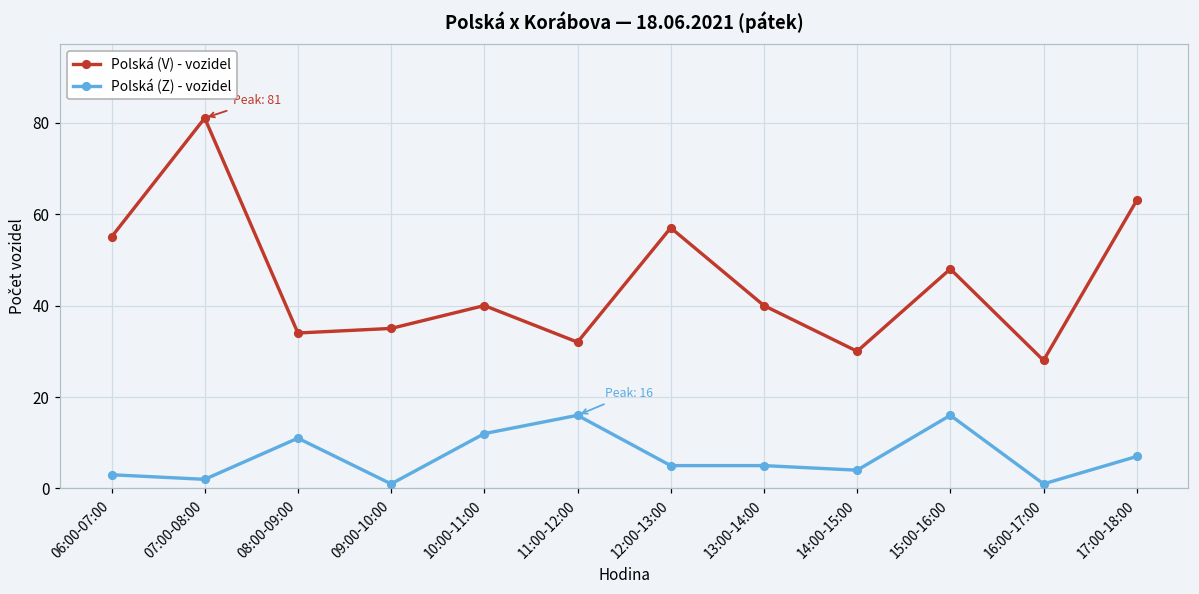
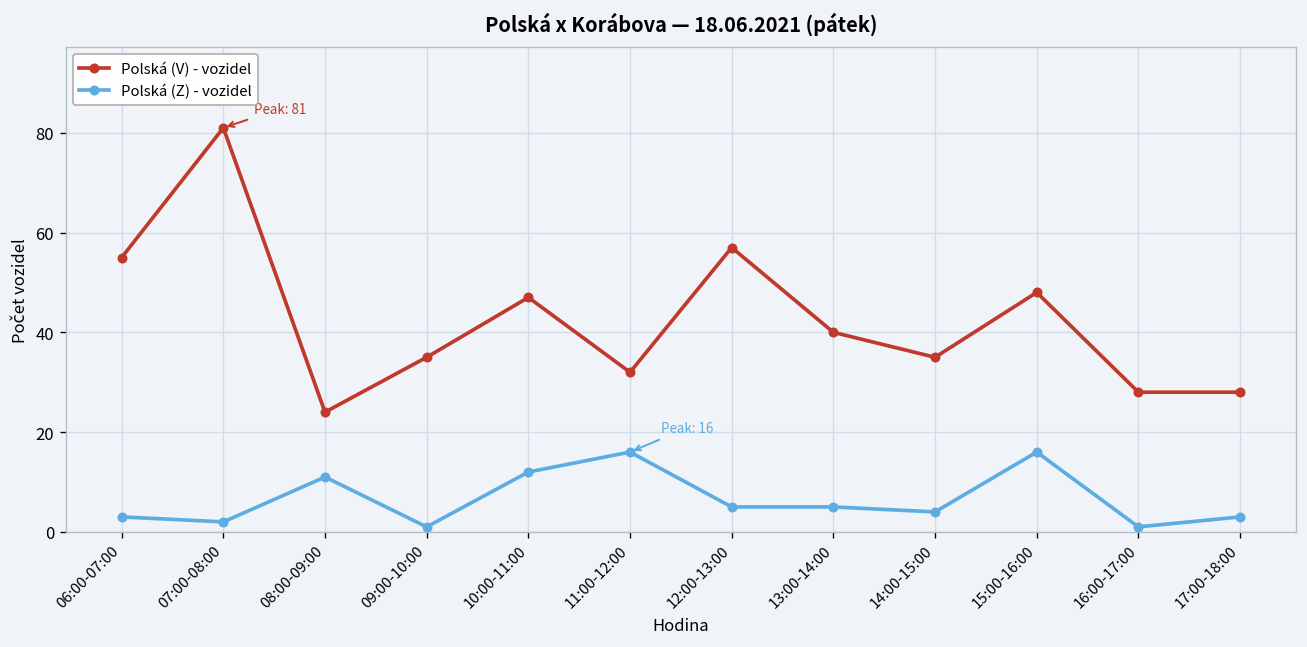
Polská (V) - vozidel, 08:00-09:00: 34 -> 24
Polská (V) - vozidel, 10:00-11:00: 40 -> 47
Polská (V) - vozidel, 14:00-15:00: 30 -> 35
Polská (V) - vozidel, 17:00-18:00: 63 -> 28
Polská (Z) - vozidel, 17:00-18:00: 7 -> 3
